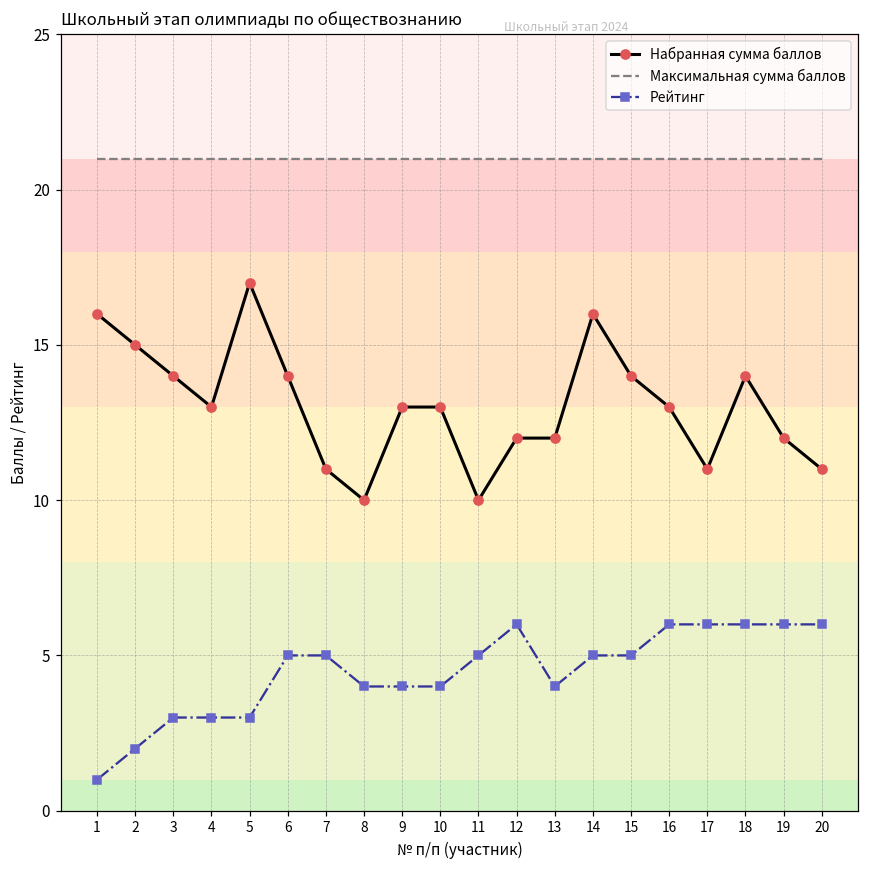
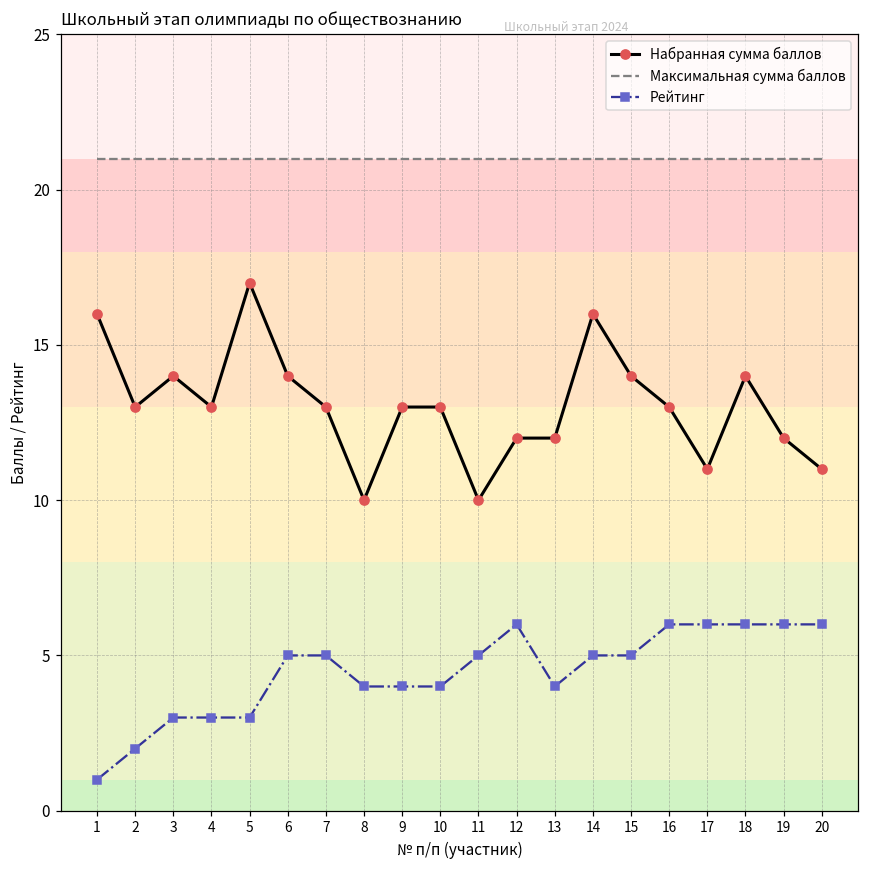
Набранная сумма баллов, 2: 15 -> 13
Набранная сумма баллов, 7: 11 -> 13
